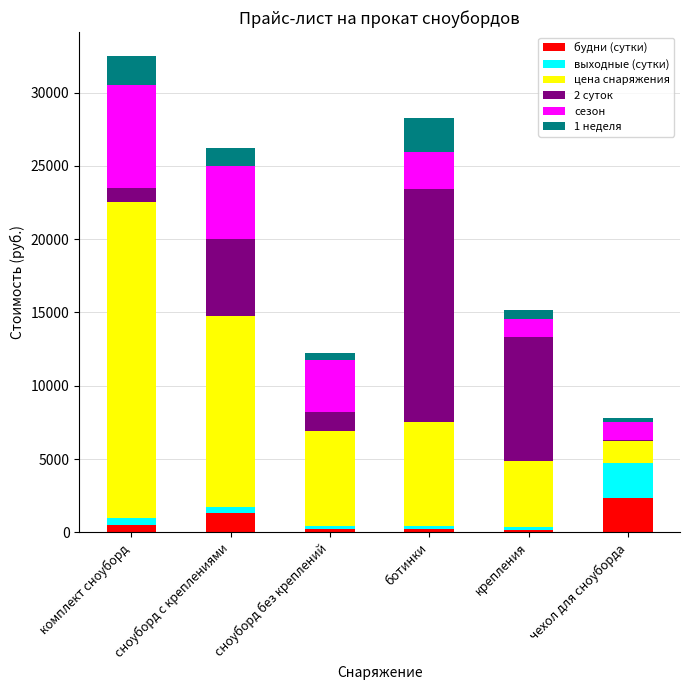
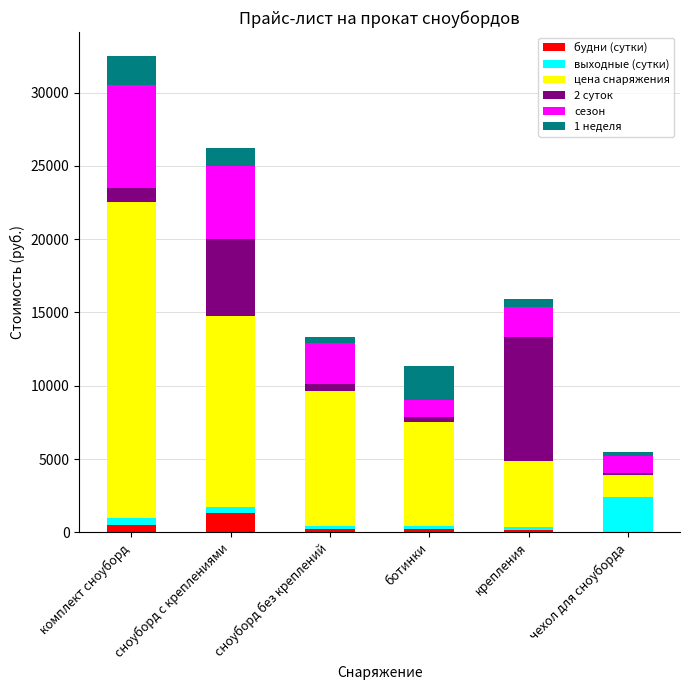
цена снаряжения, сноуборд без креплений: 6400 -> 9200
2 суток, сноуборд без креплений: 1300 -> 500
сезон, сноуборд без креплений: 3600 -> 2800
2 суток, ботинки: 15900 -> 400
сезон, ботинки: 2500 -> 1100
сезон, крепления: 1200 -> 2000
будни (сутки), чехол для сноуборда: 2400 -> 100
